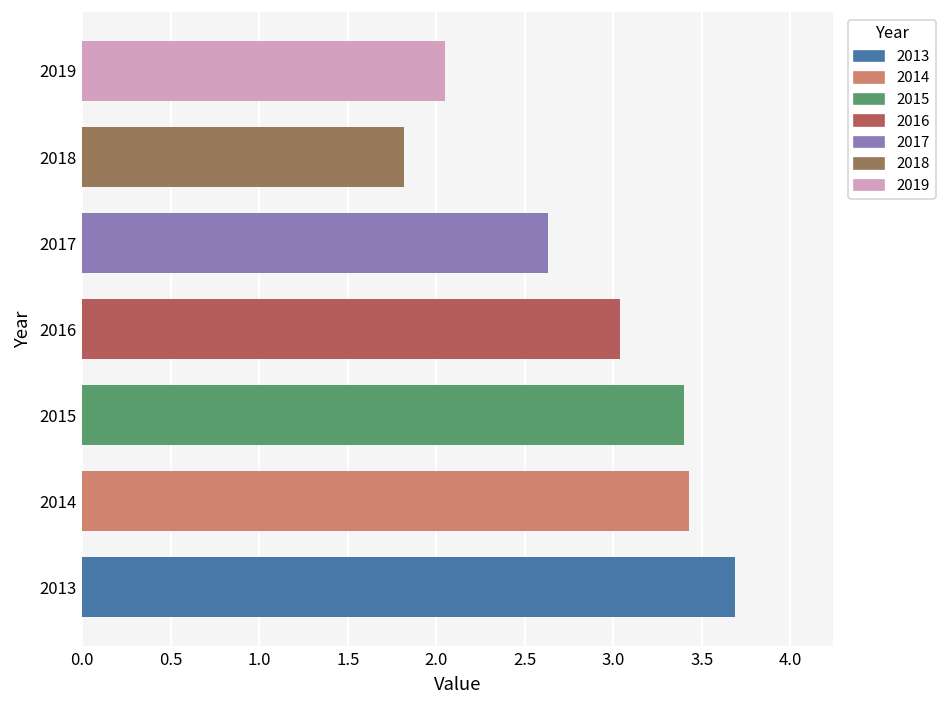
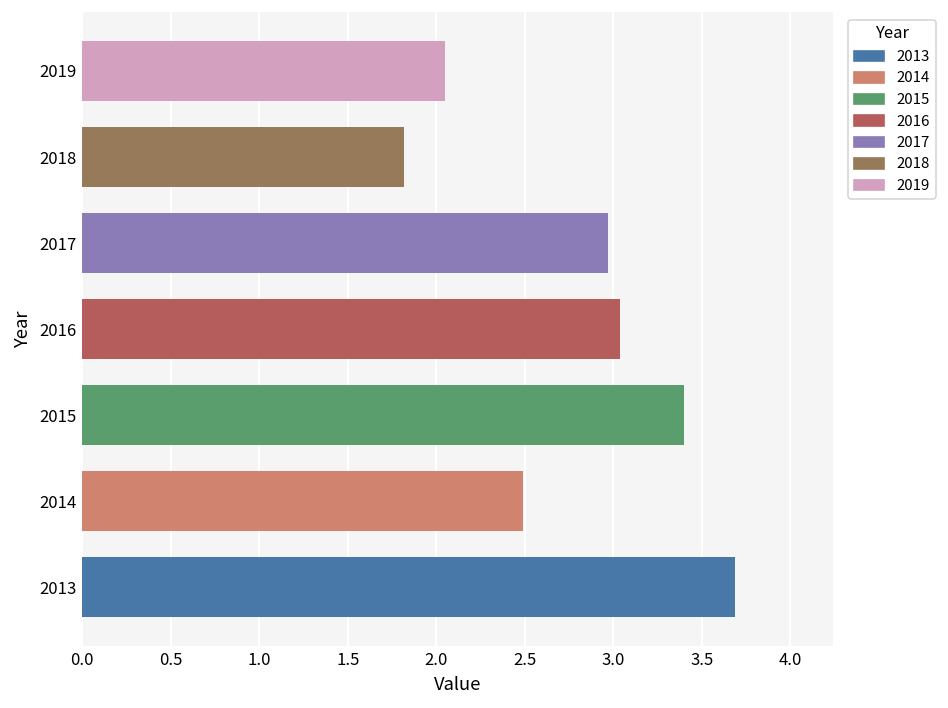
2017: 2.63 -> 2.97
2014: 3.43 -> 2.49
